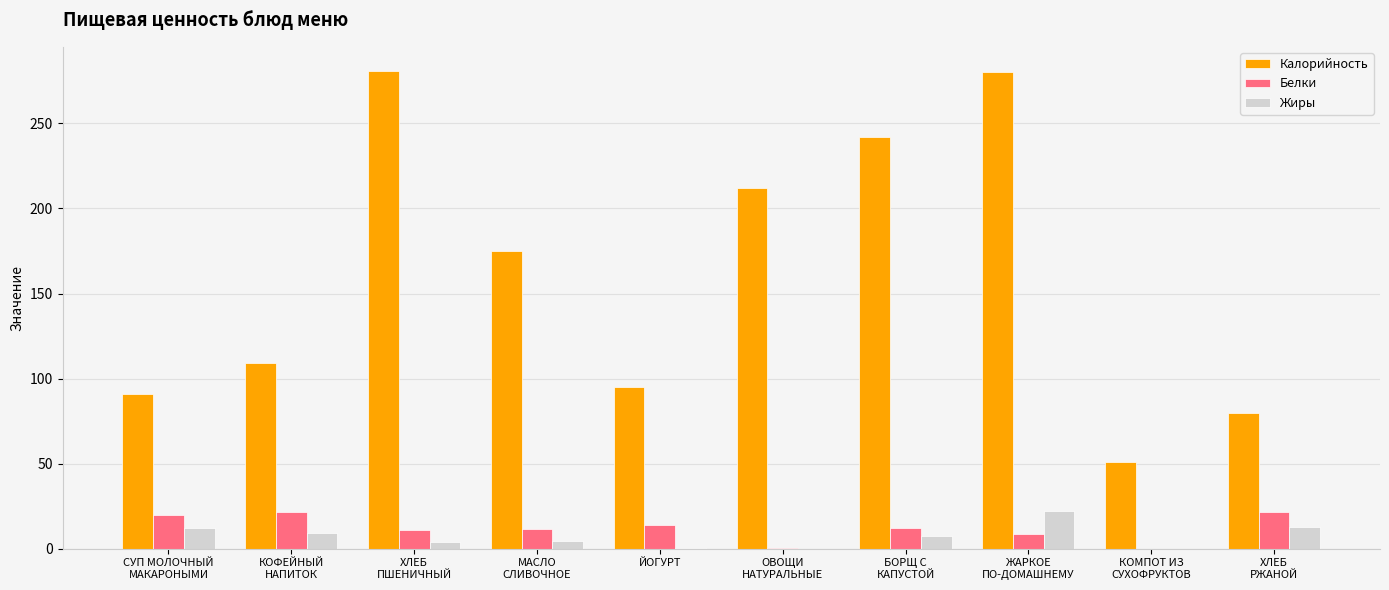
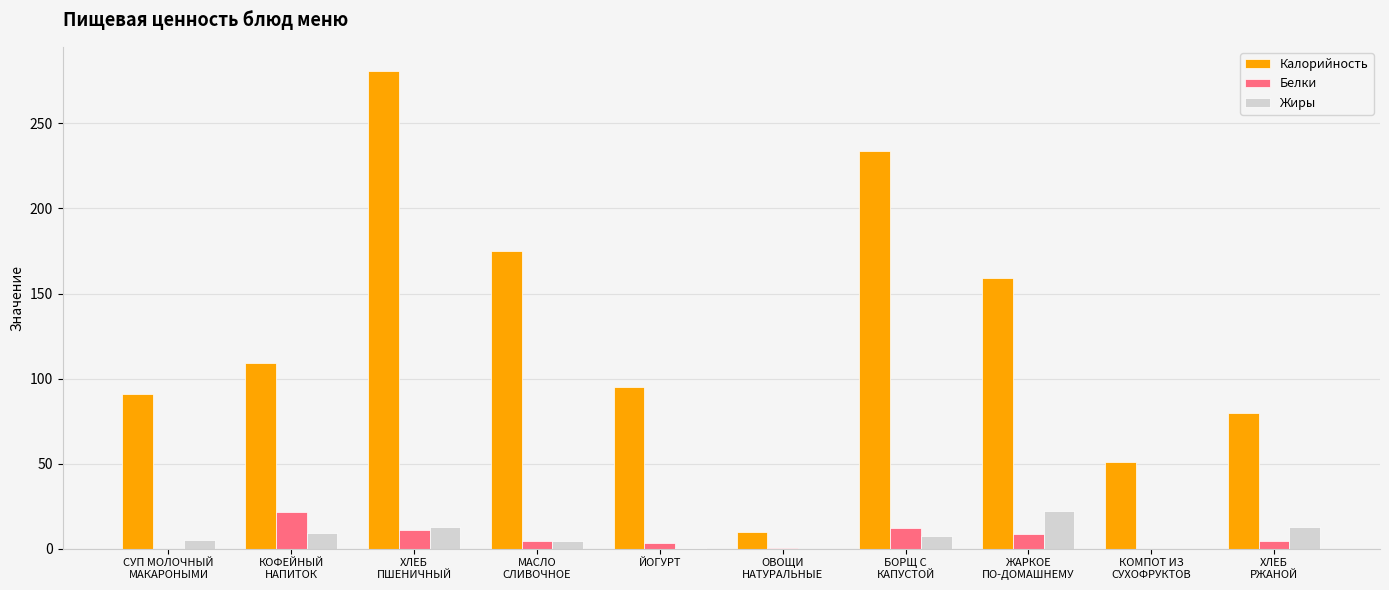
Белки, СУП МОЛОЧНЫЙ МАКАРОНЫМИ: 20 -> 0
Жиры, СУП МОЛОЧНЫЙ МАКАРОНЫМИ: 12 -> 5
Жиры, ХЛЕБ ПШЕНИЧНЫЙ: 4 -> 13
Белки, МАСЛО СЛИВОЧНОЕ: 11 -> 5
Белки, ЙОГУРТ: 14 -> 3
Калорийность, ОВОЩИ НАТУРАЛЬНЫЕ: 212 -> 10
Калорийность, БОРЩ С КАПУСТОЙ: 242 -> 234
Калорийность, ЖАРКОЕ ПО-ДОМАШНЕМУ: 280 -> 159
Белки, ХЛЕБ РЖАНОЙ: 22 -> 5
